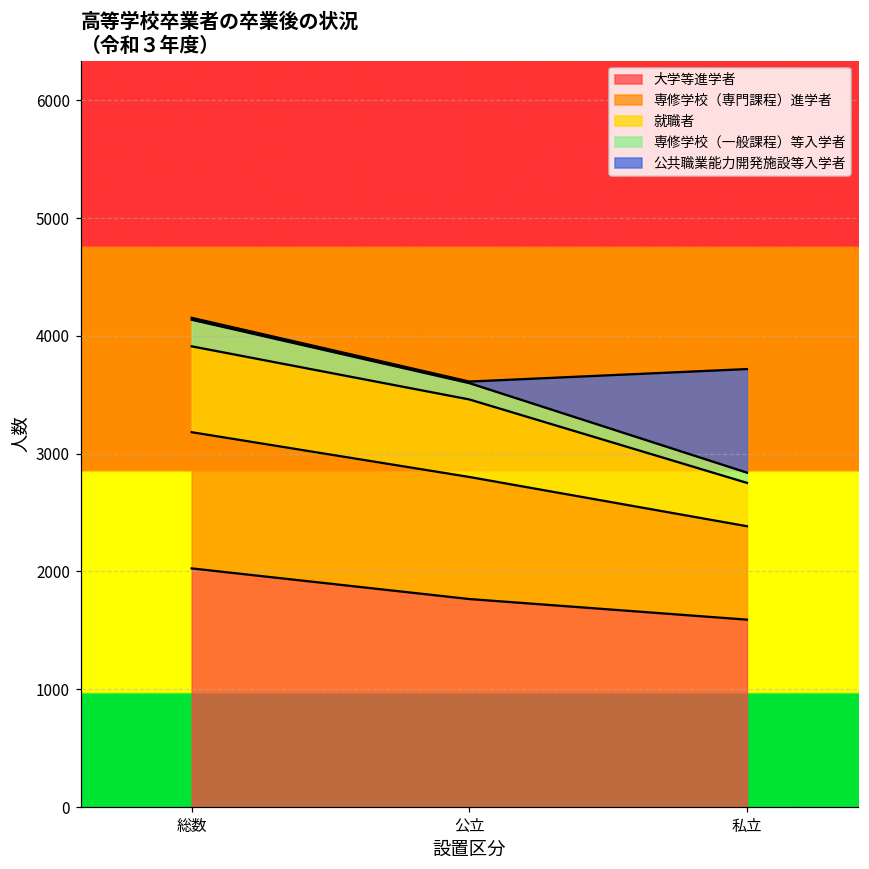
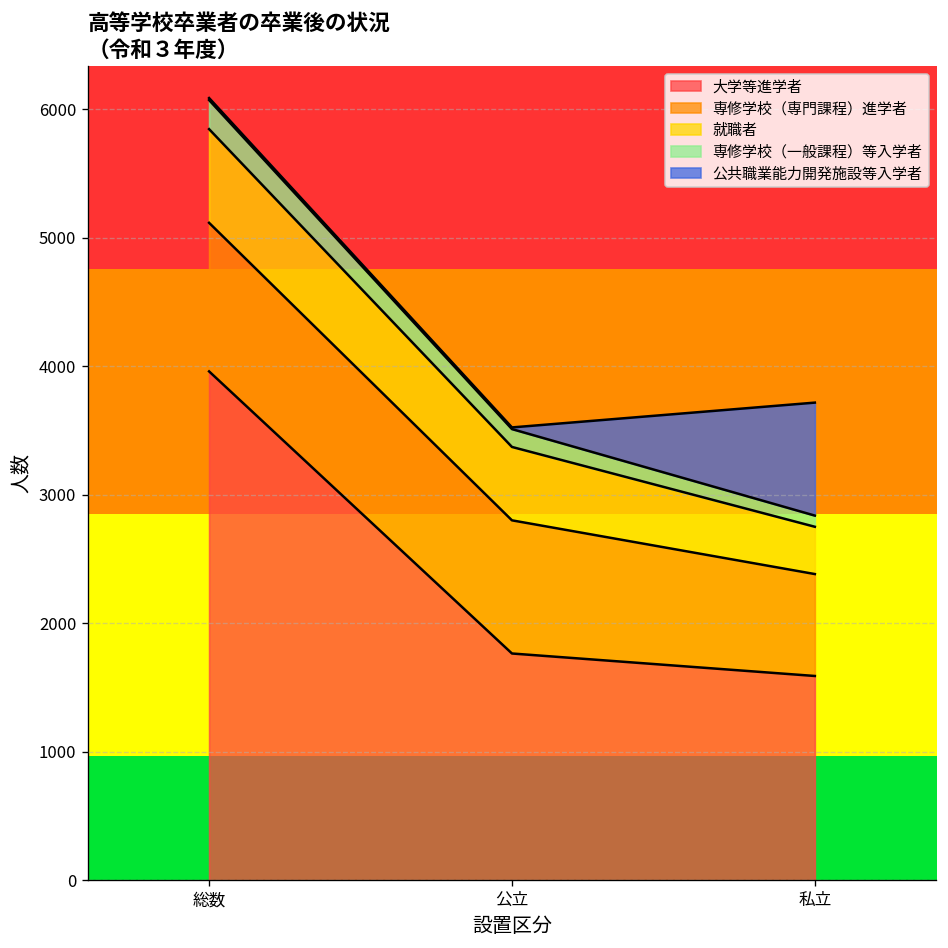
大学等進学者, 総数: 2030 -> 3960
就職者, 公立: 660 -> 570
